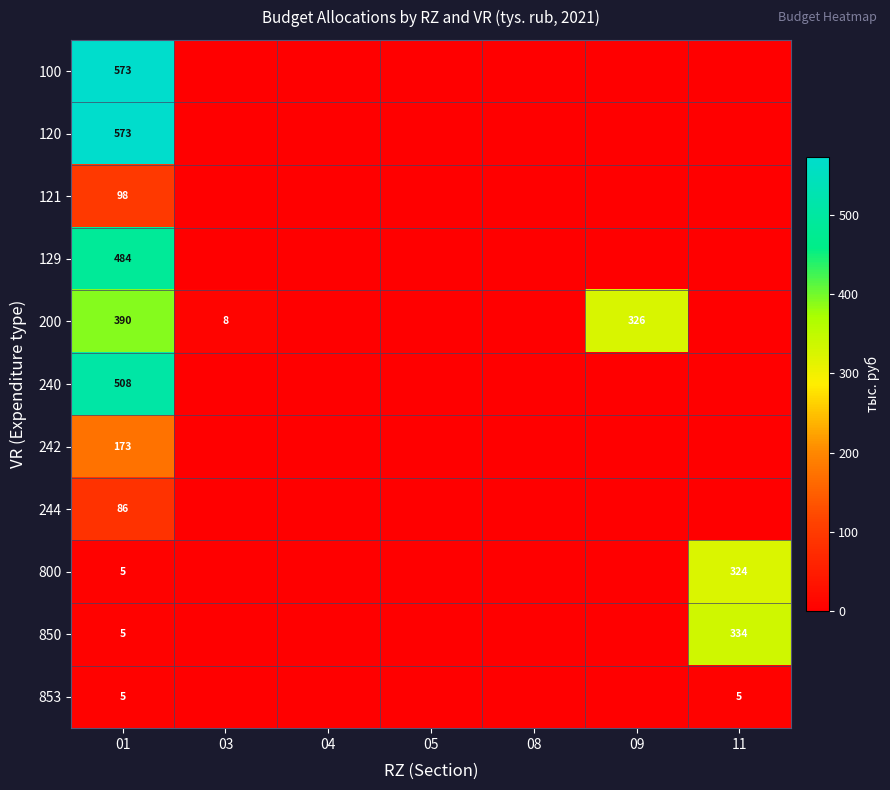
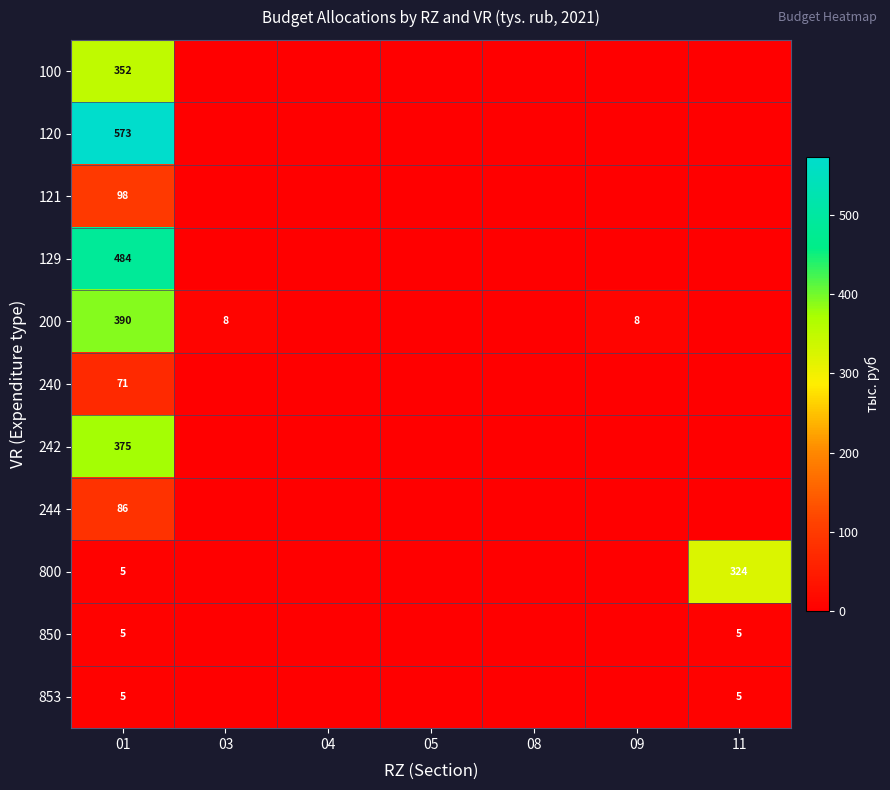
100, 01: 573 -> 352
200, 09: 326 -> 8
240, 01: 508 -> 71
242, 01: 173 -> 375
850, 11: 334 -> 5
